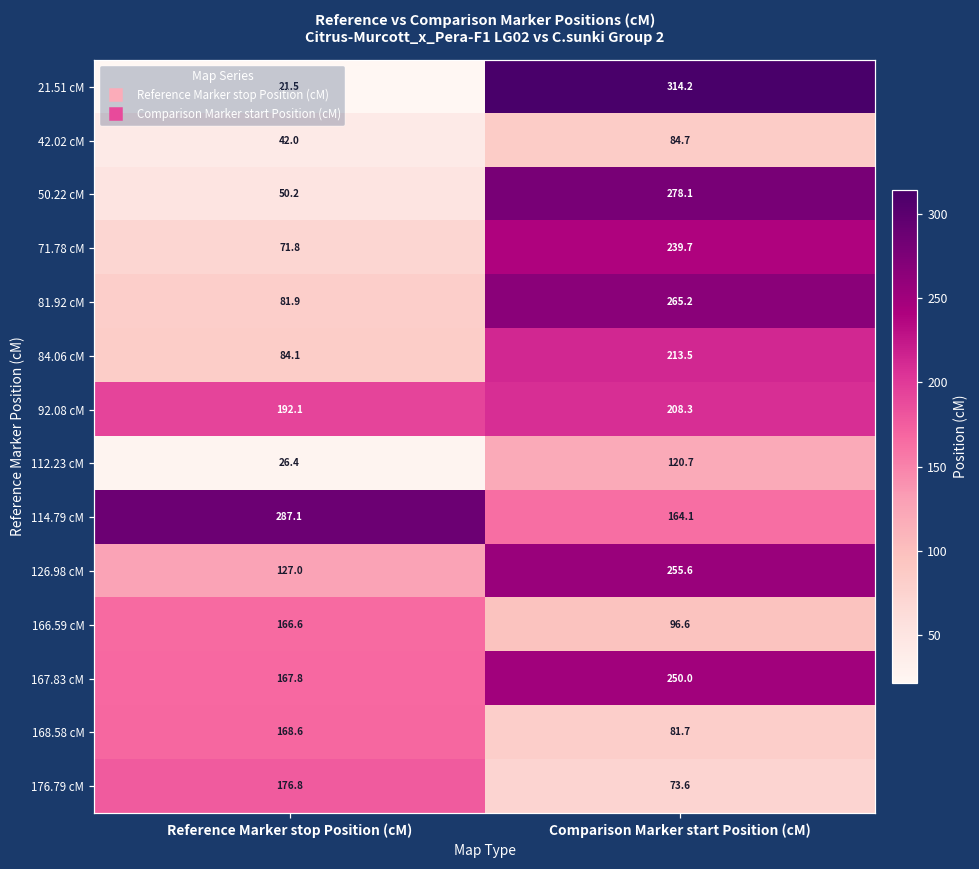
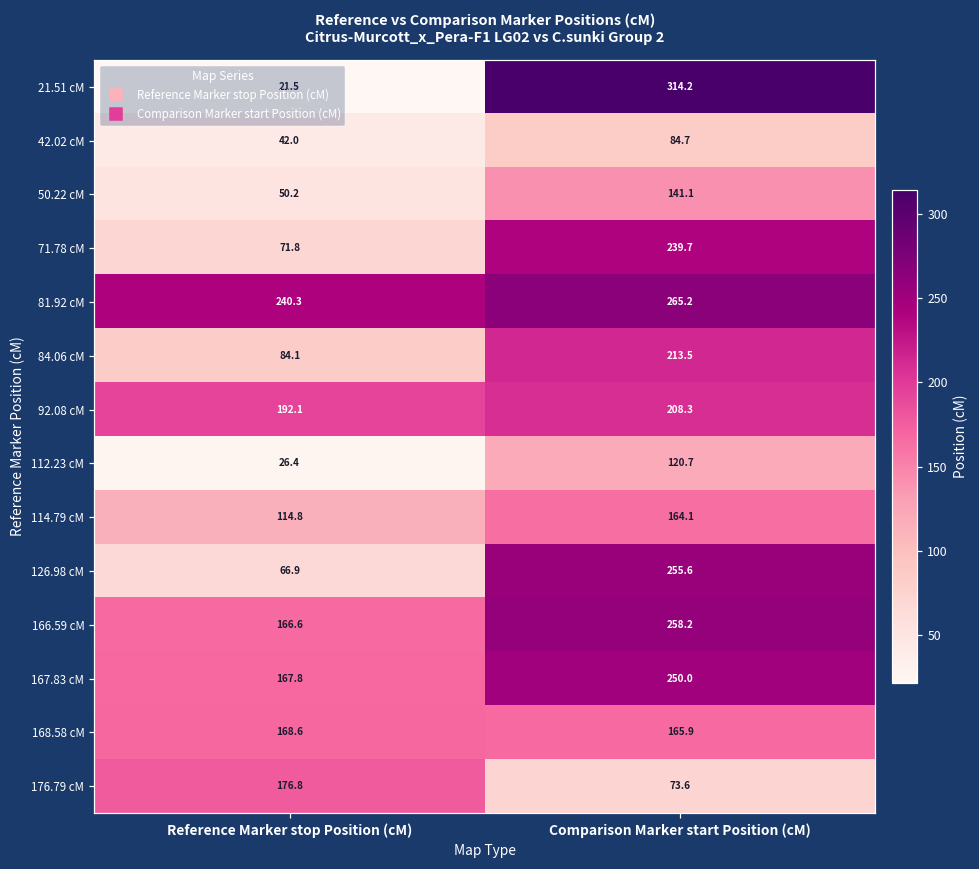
50.22 cM, Comparison Marker start Position (cM): 278.1 -> 141.1
81.92 cM, Reference Marker stop Position (cM): 81.9 -> 240.3
114.79 cM, Reference Marker stop Position (cM): 287.1 -> 114.8
126.98 cM, Reference Marker stop Position (cM): 127.0 -> 66.9
166.59 cM, Comparison Marker start Position (cM): 96.6 -> 258.2
168.58 cM, Comparison Marker start Position (cM): 81.7 -> 165.9
